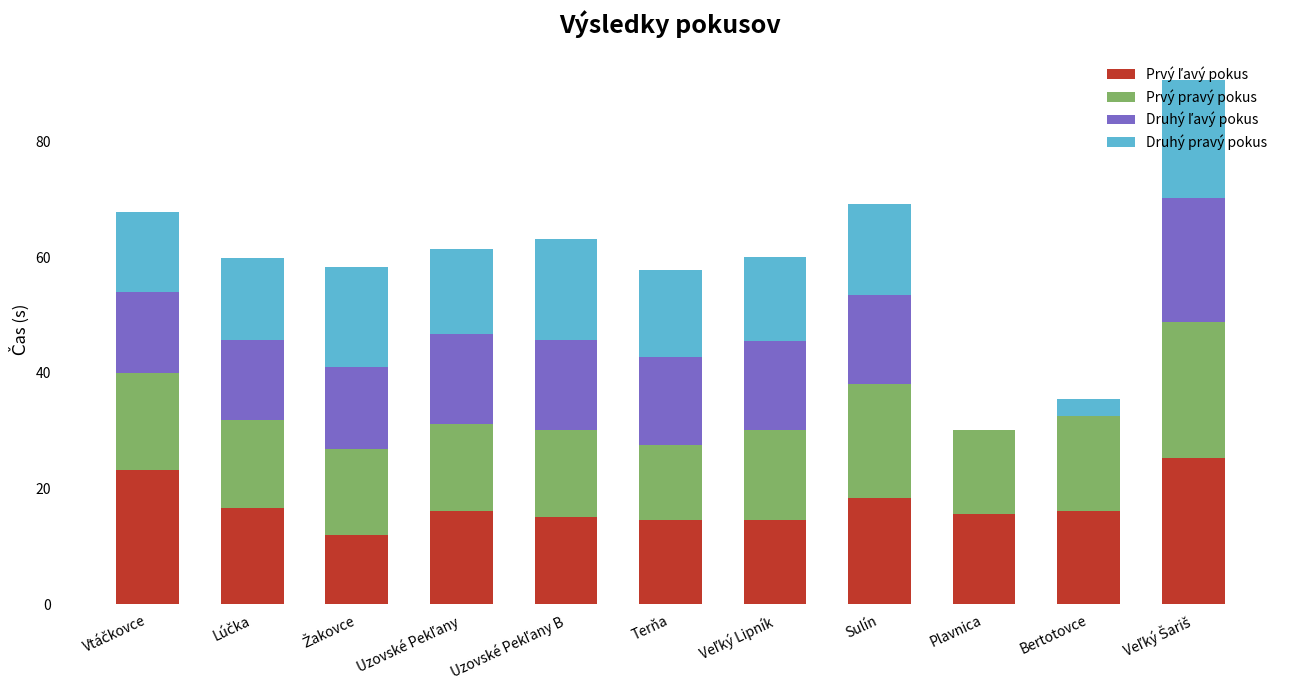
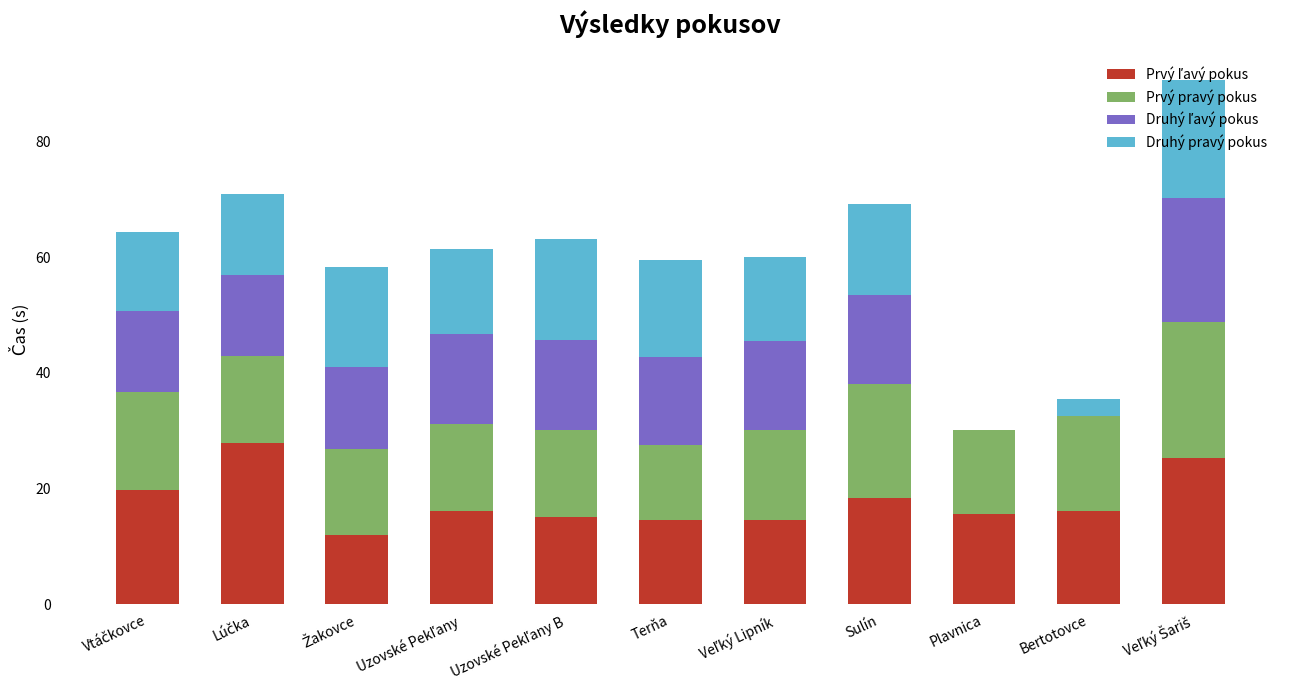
Prvý ľavý pokus, Vtáčkovce: 23 -> 20
Prvý ľavý pokus, Lúčka: 17 -> 28
Druhý pravý pokus, Terňa: 15 -> 17
